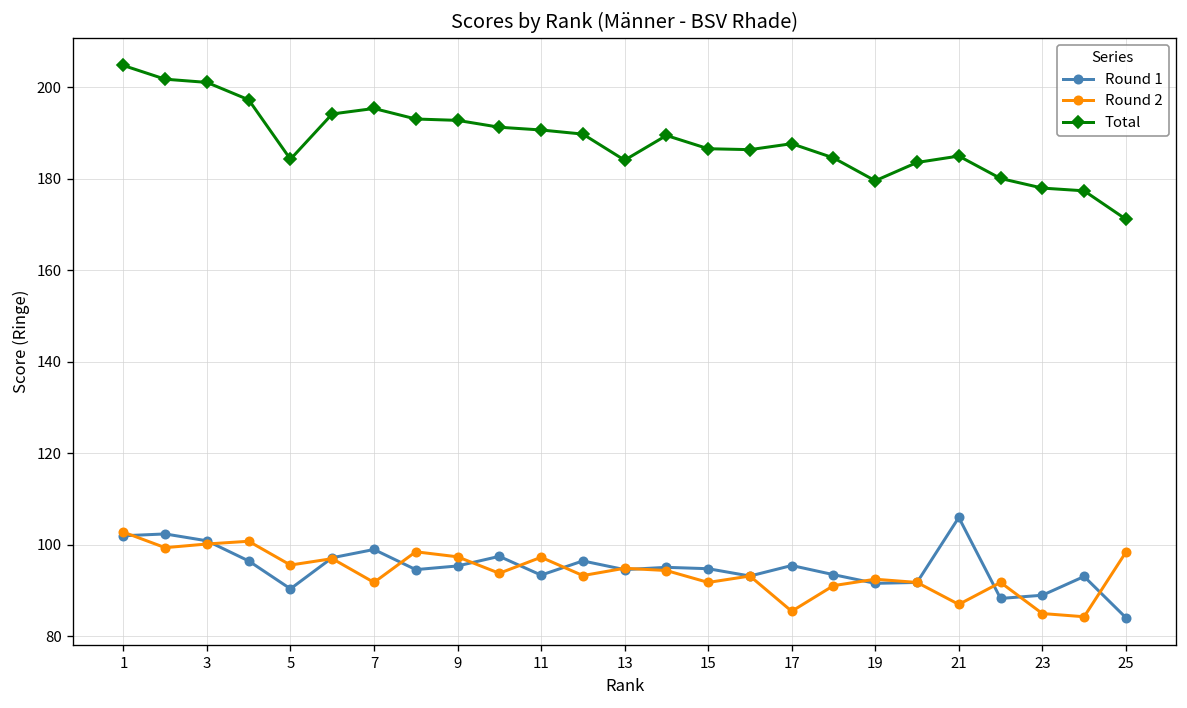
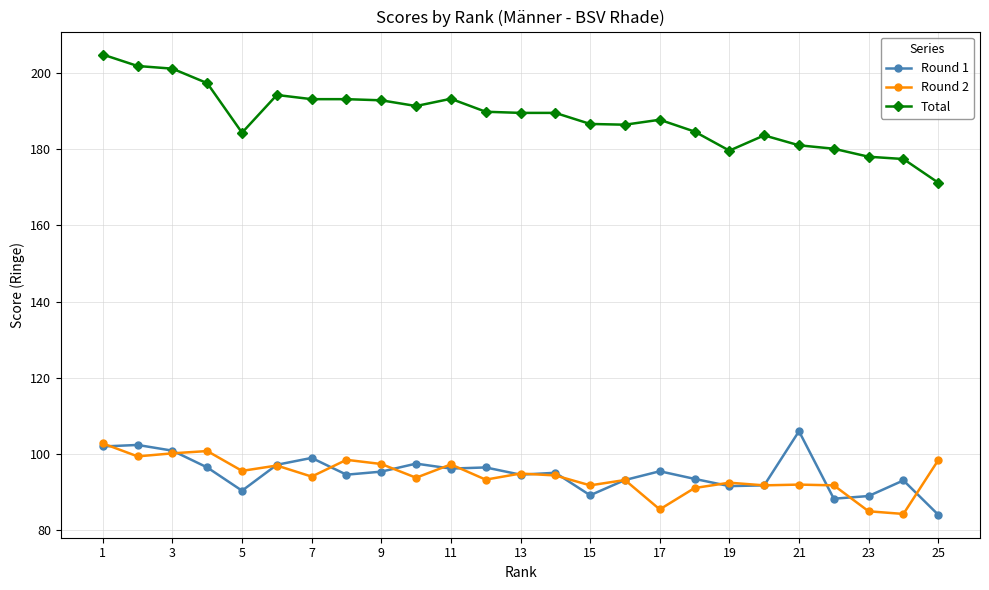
Round 2, 7: 92 -> 94
Total, 7: 195 -> 193
Round 1, 11: 93 -> 96
Total, 11: 191 -> 193
Total, 13: 184 -> 190
Round 1, 15: 95 -> 89
Round 2, 21: 87 -> 92
Total, 21: 185 -> 181
